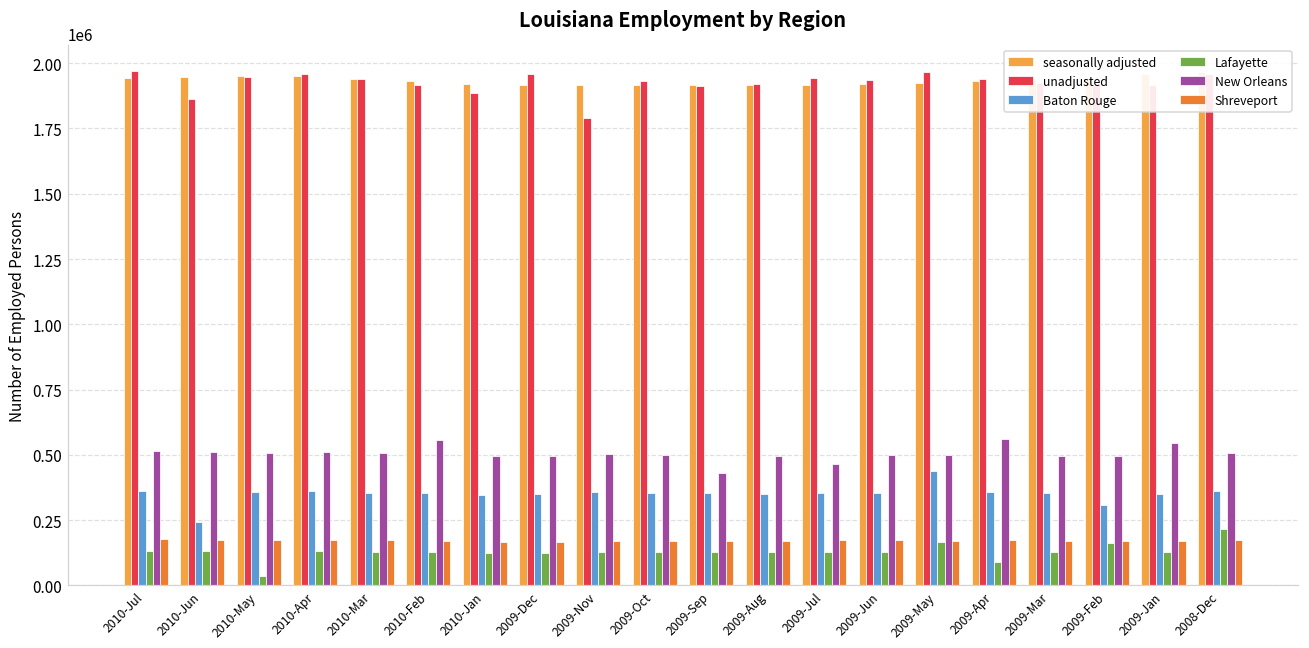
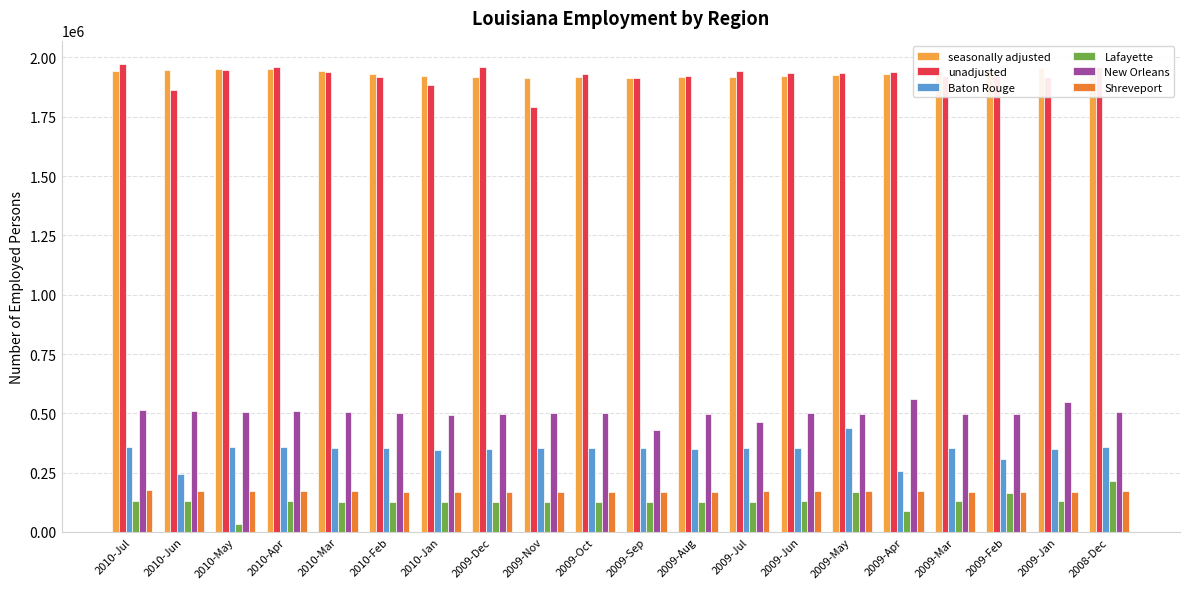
New Orleans, 2010-Feb: 560000 -> 500000
unadjusted, 2009-May: 1970000 -> 1930000
Baton Rouge, 2009-Apr: 360000 -> 260000
